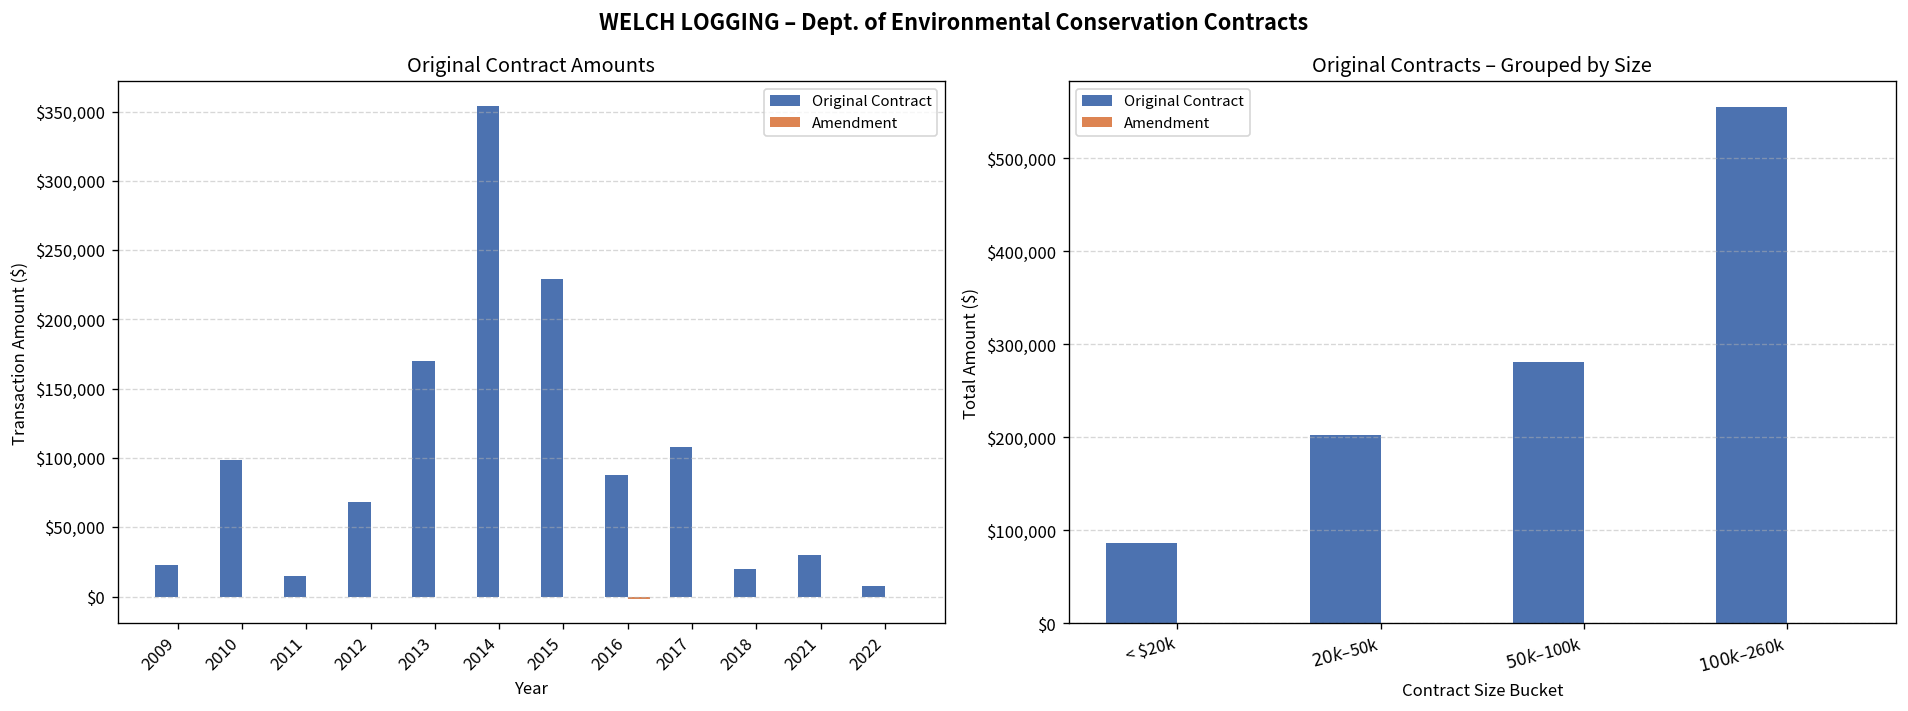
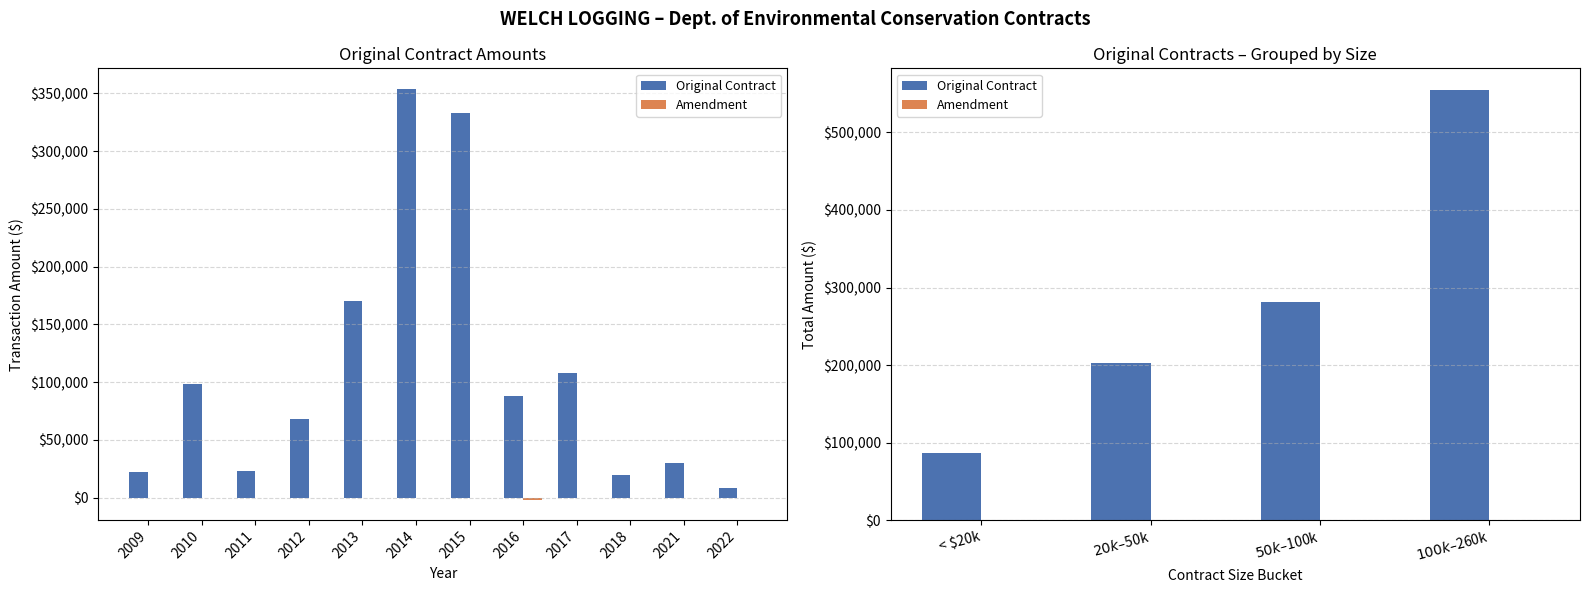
Original Contract Amounts, Original Contract, 2011: $15,000 -> $23,000
Original Contract Amounts, Original Contract, 2015: $229,000 -> $333,000
